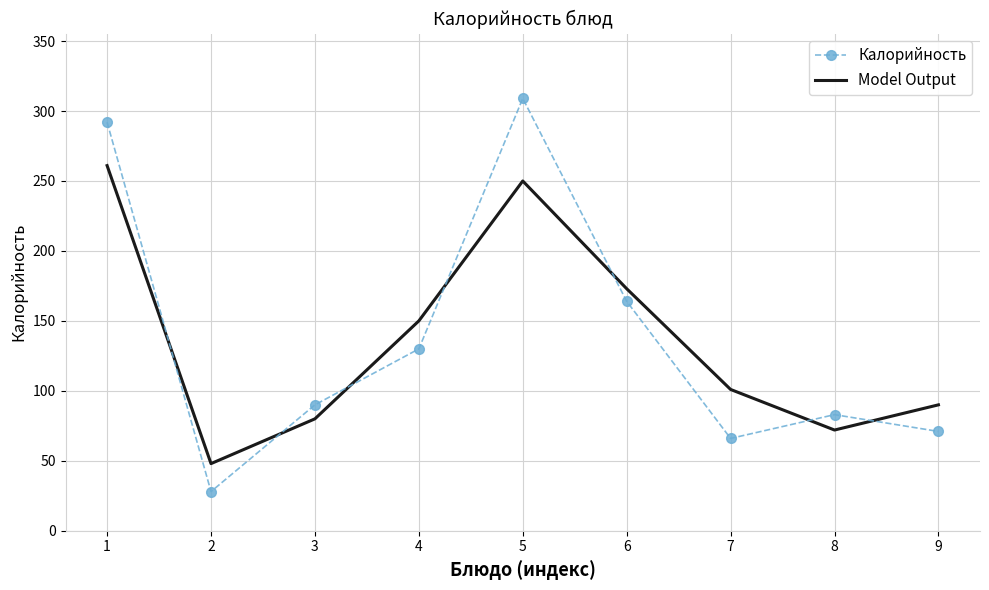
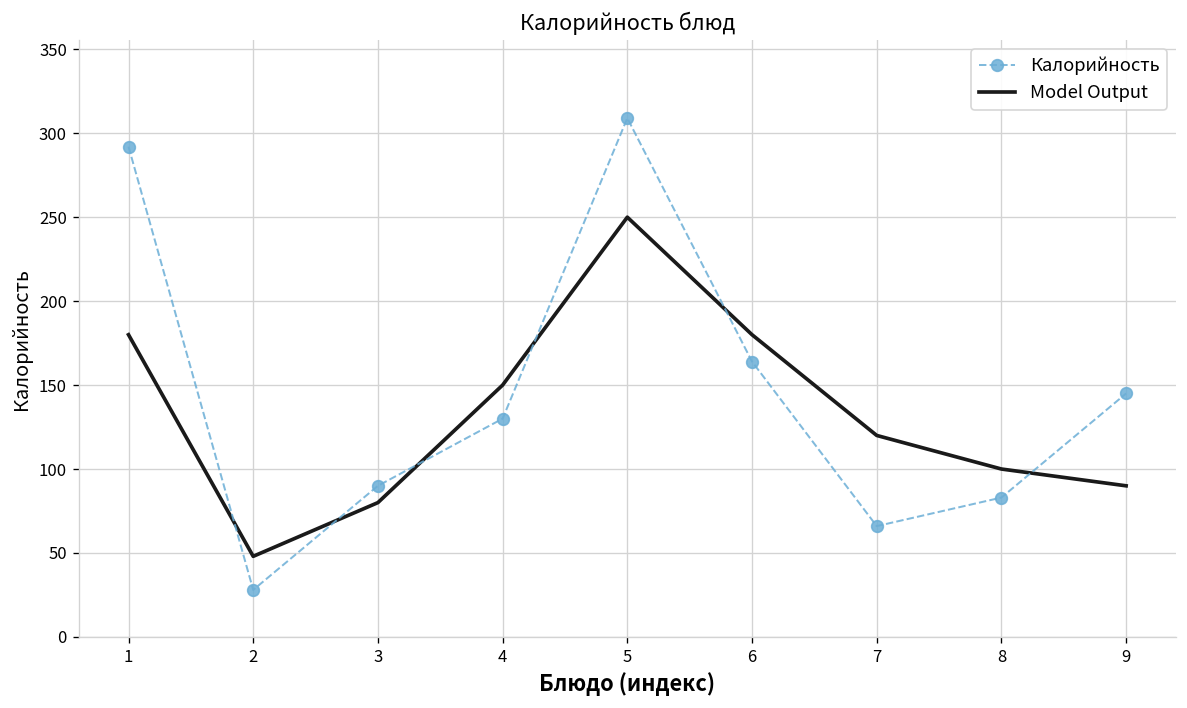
Model Output, 1: 261 -> 180
Model Output, 6: 173 -> 180
Model Output, 7: 101 -> 120
Model Output, 8: 72 -> 100
Калорийность, 9: 71 -> 145
